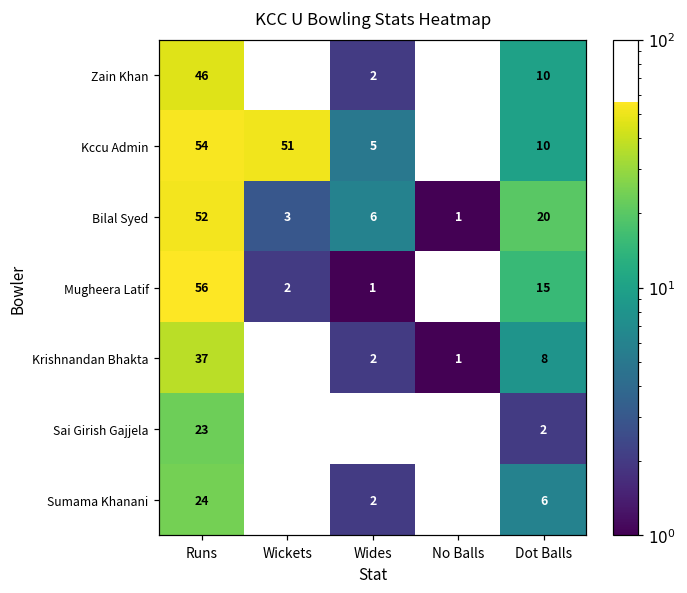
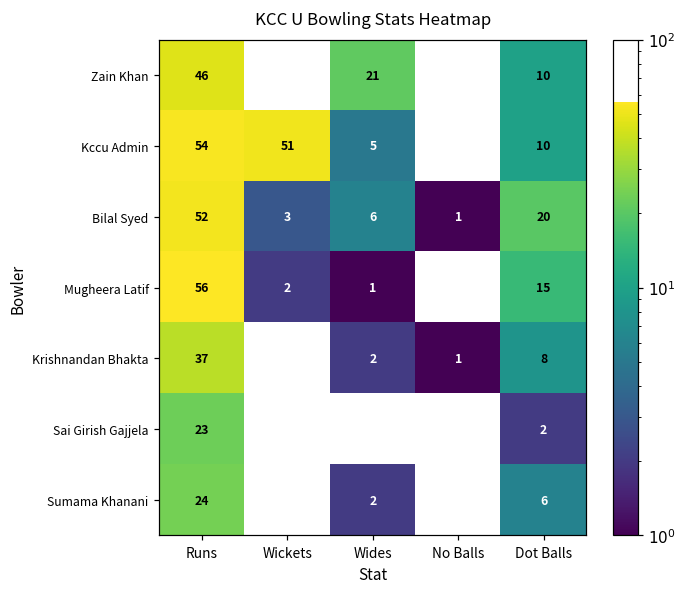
Zain Khan, Wides: 2 -> 21
